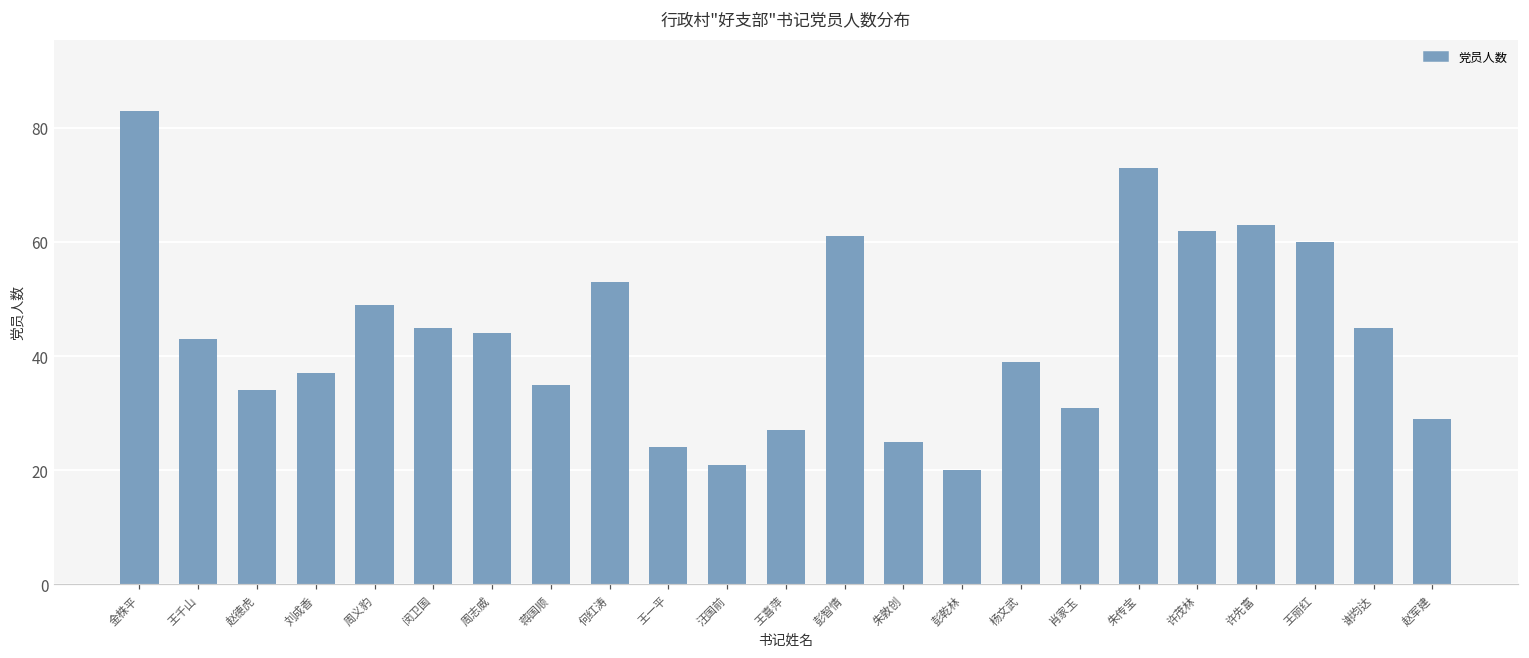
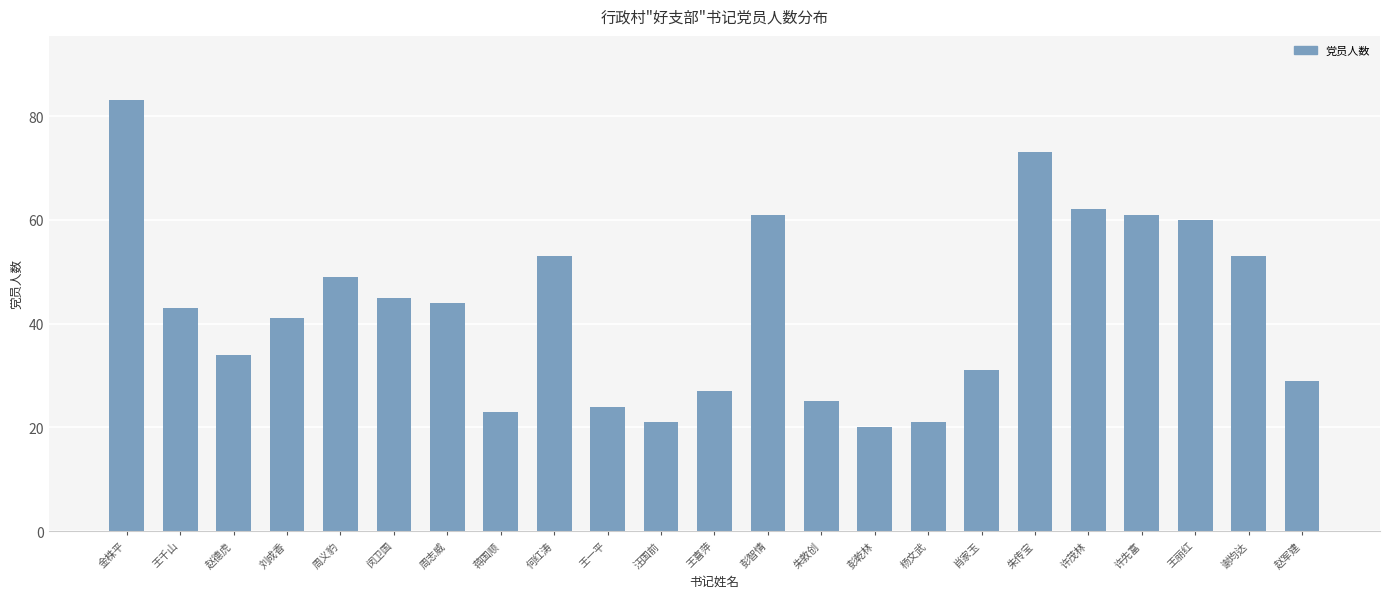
刘成香: 37 -> 41
蒋国顺: 35 -> 23
杨文武: 39 -> 21
许先富: 63 -> 61
谢均达: 45 -> 53
